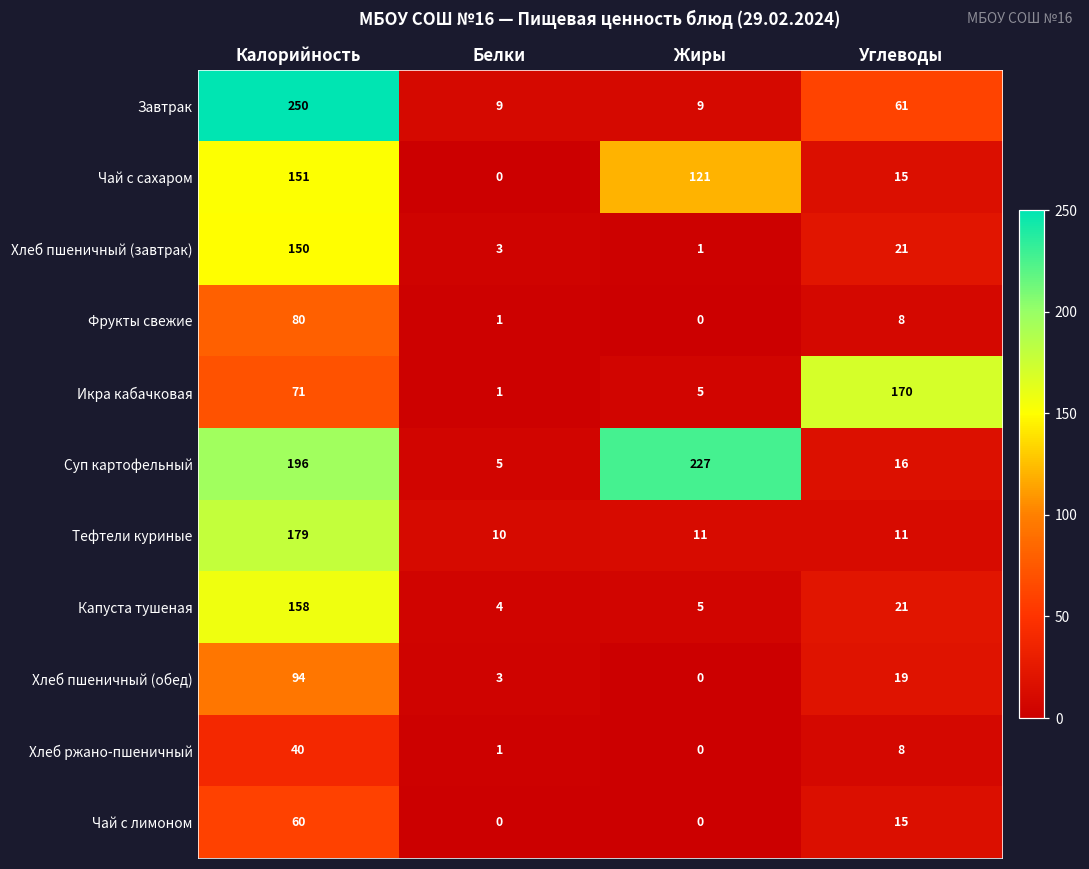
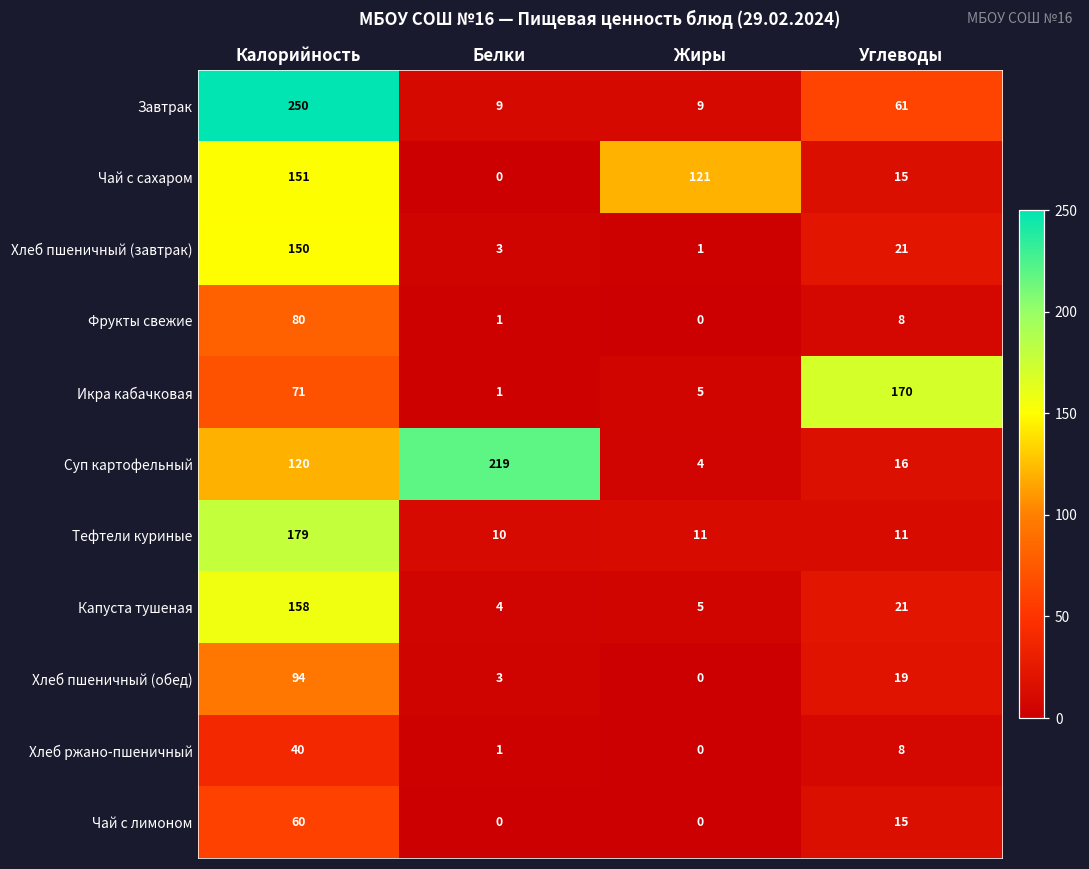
Суп картофельный, Калорийность: 196 -> 120
Суп картофельный, Белки: 5 -> 219
Суп картофельный, Жиры: 227 -> 4
